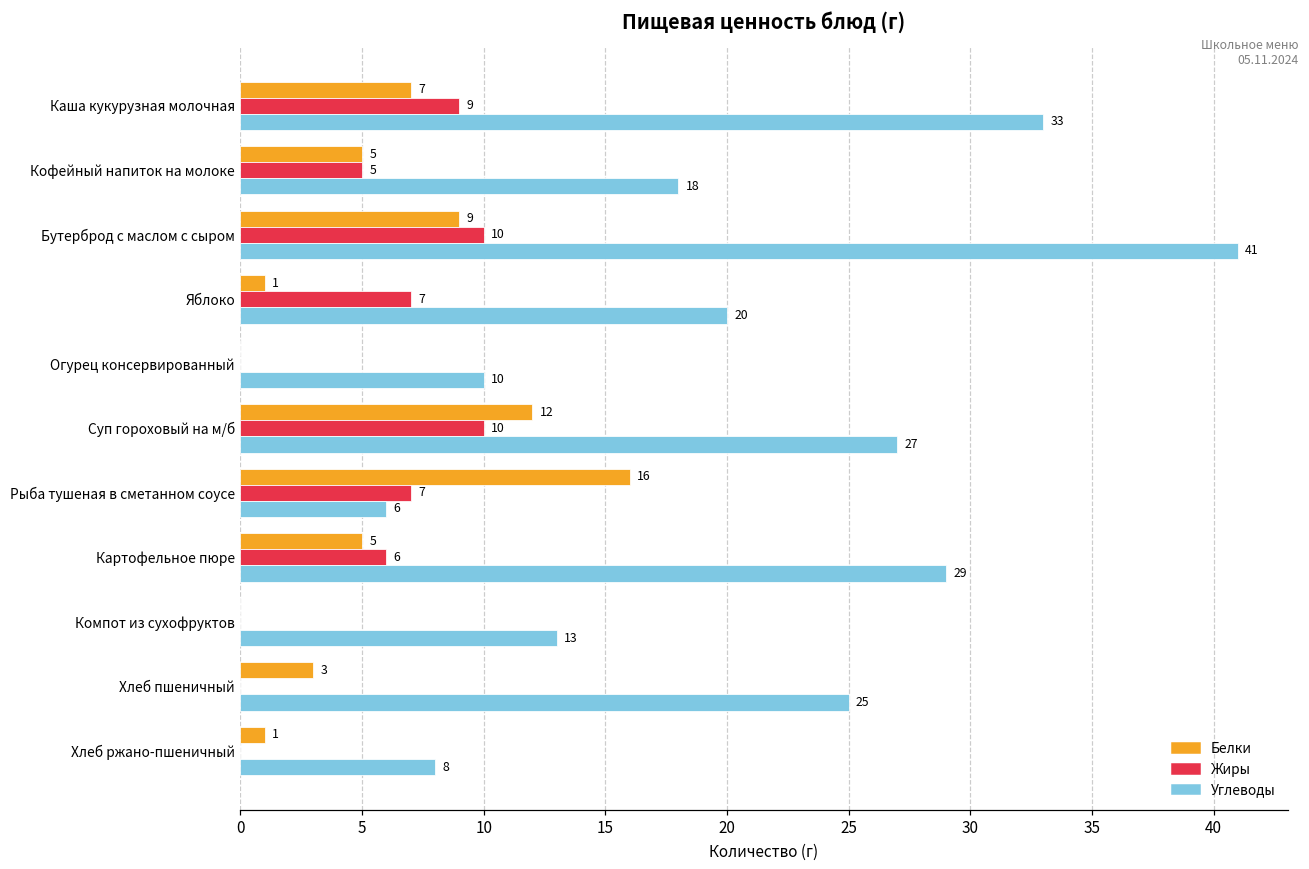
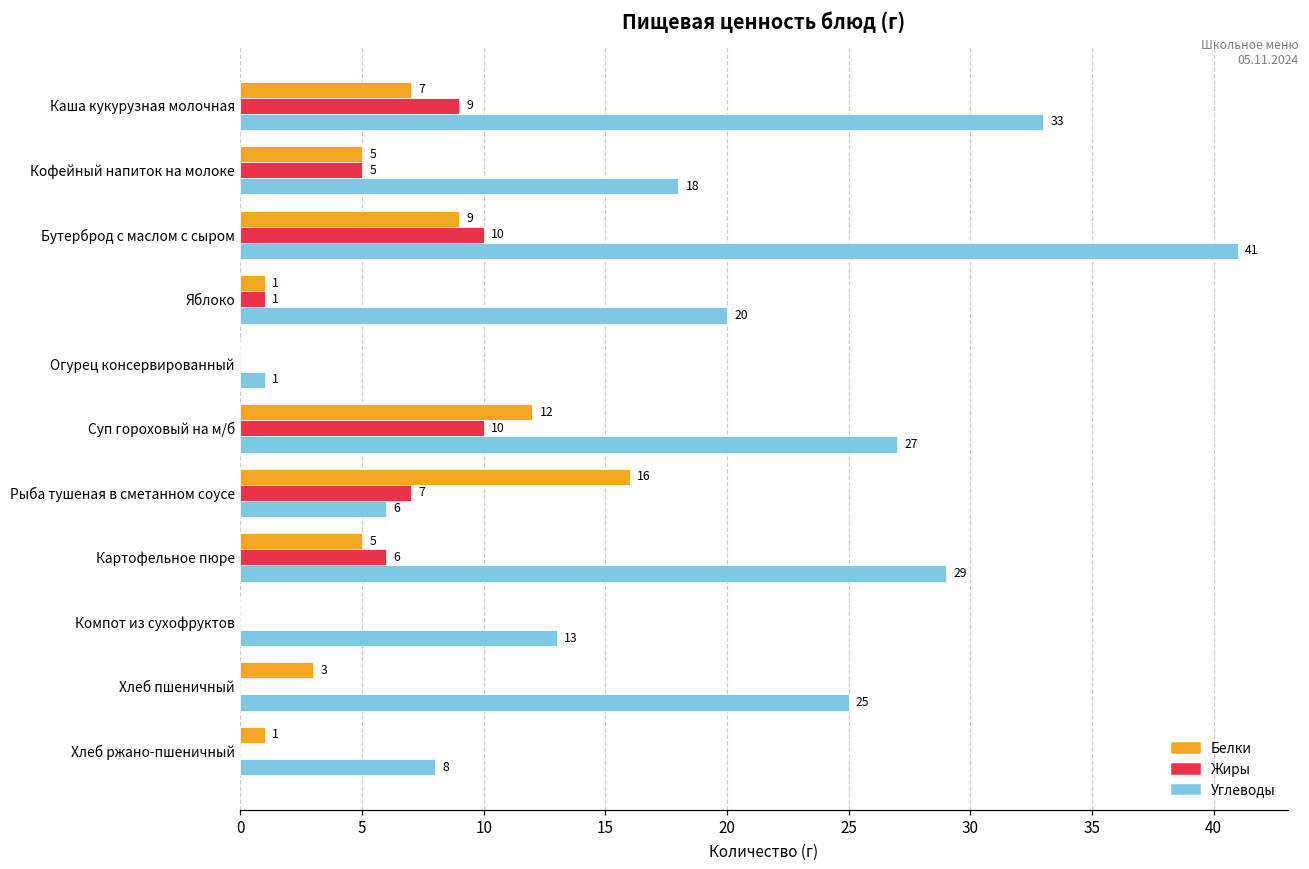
Жиры, Яблоко: 7 -> 1
Углеводы, Огурец консервированный: 10 -> 1
